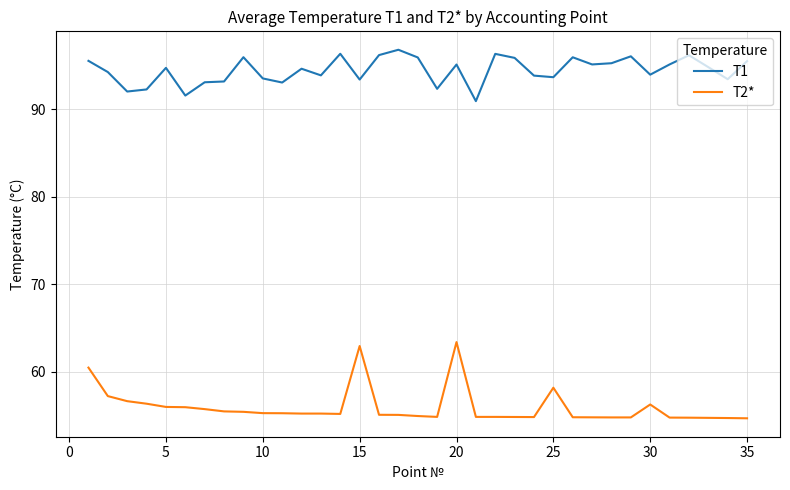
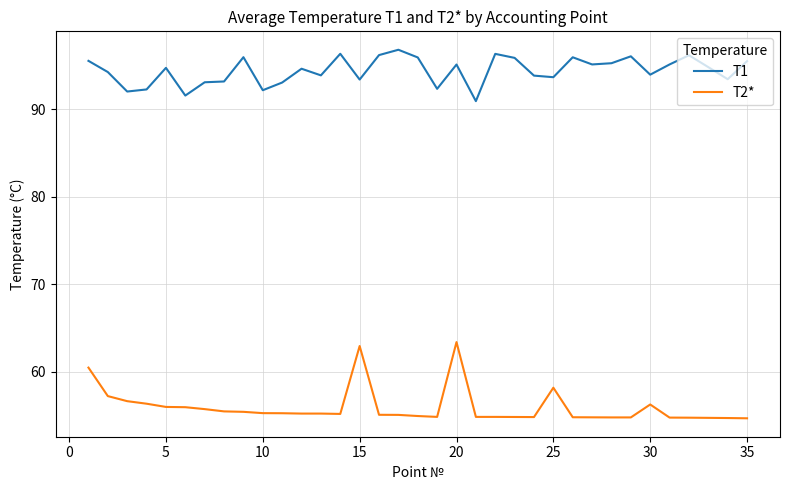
T1, 10: 94 -> 92
